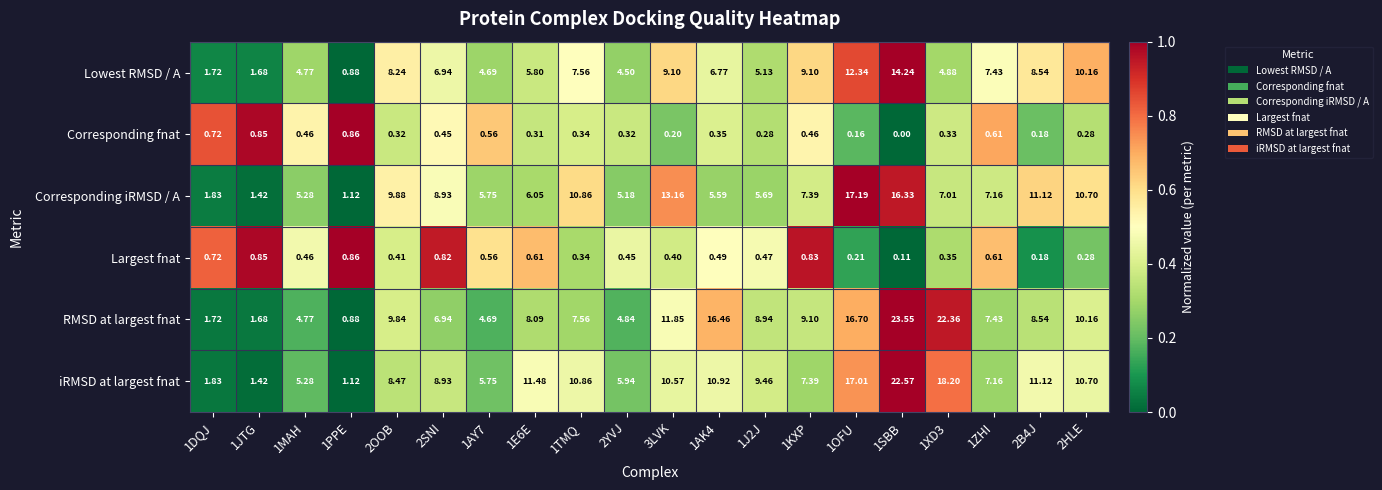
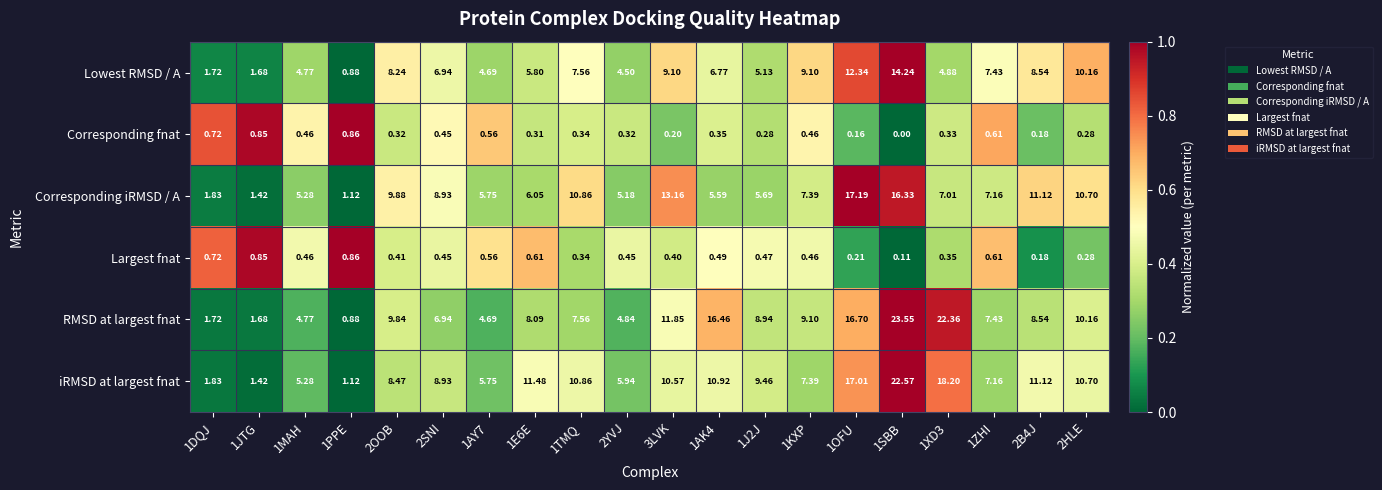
Largest fnat, 2SNI: 0.82 -> 0.45
Largest fnat, 1KXP: 0.83 -> 0.46
